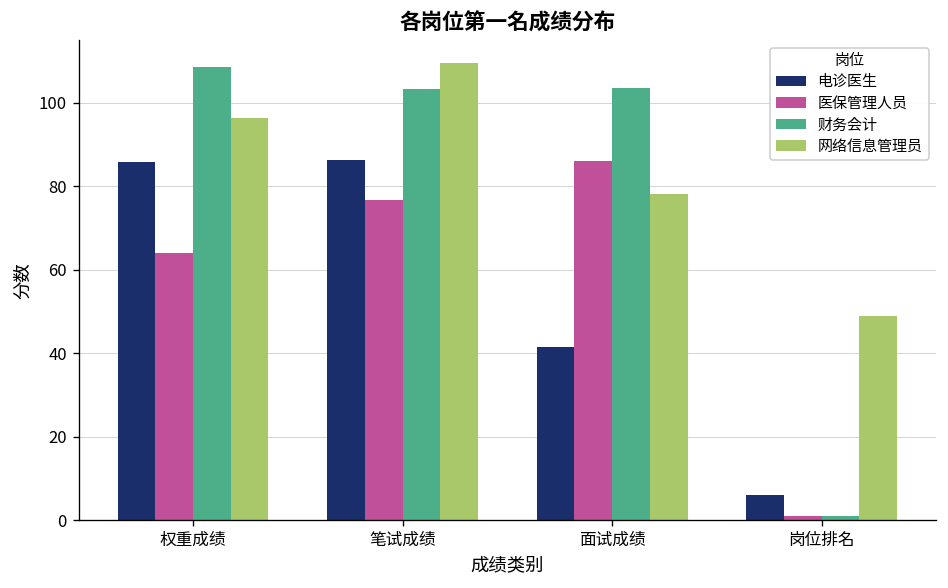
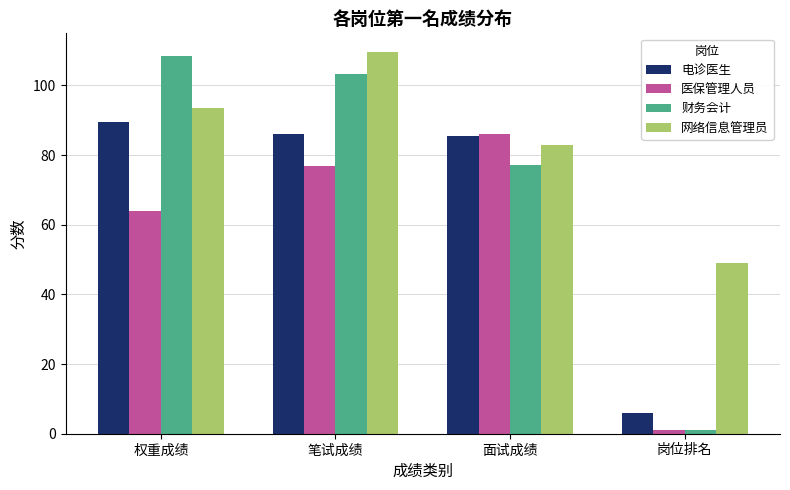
电诊医生, 权重成绩: 86 -> 90
网络信息管理员, 权重成绩: 96 -> 93
电诊医生, 面试成绩: 41 -> 86
财务会计, 面试成绩: 104 -> 77
网络信息管理员, 面试成绩: 78 -> 83
